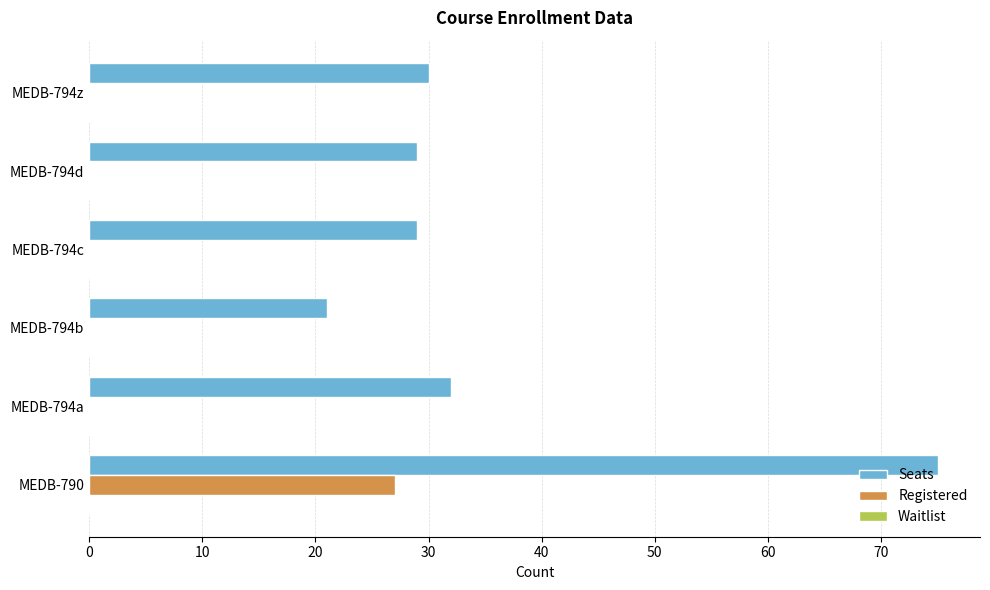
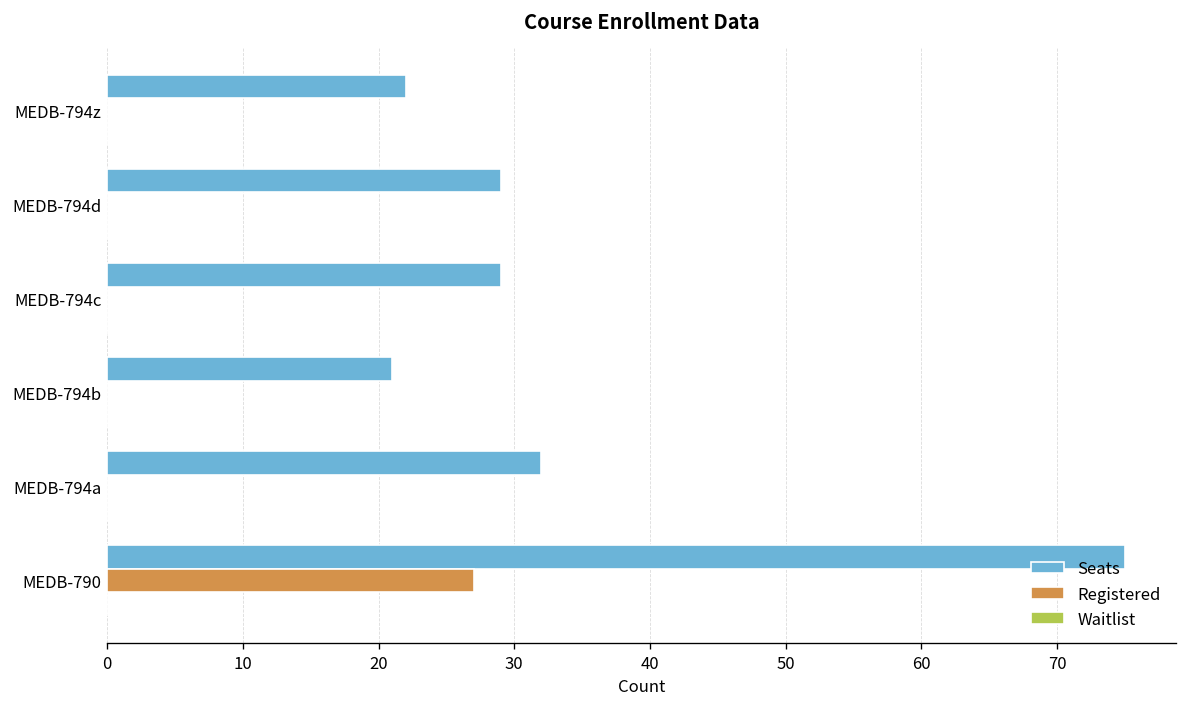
Seats, MEDB-794z: 30 -> 22
